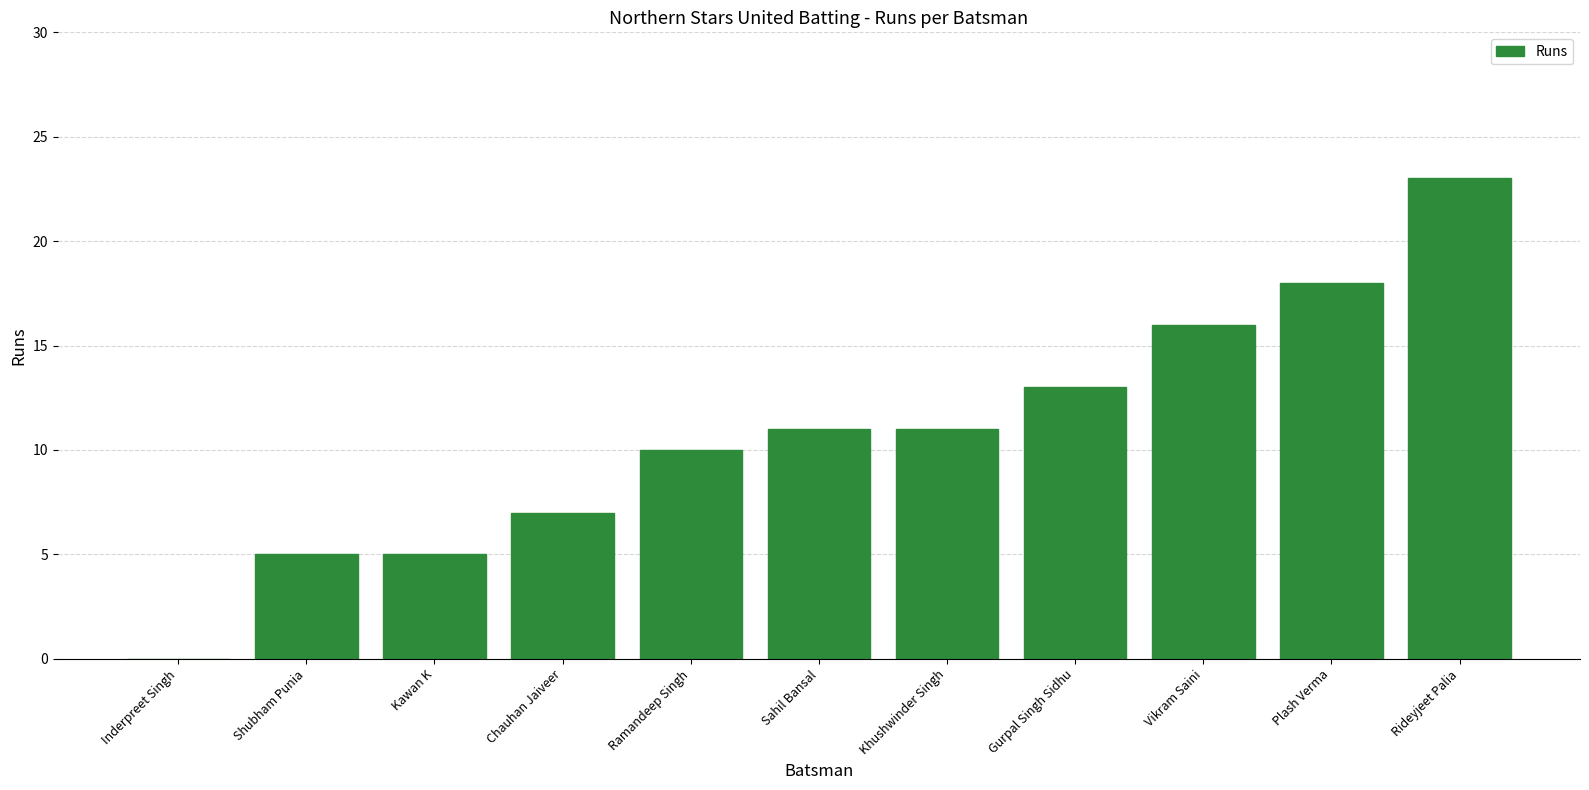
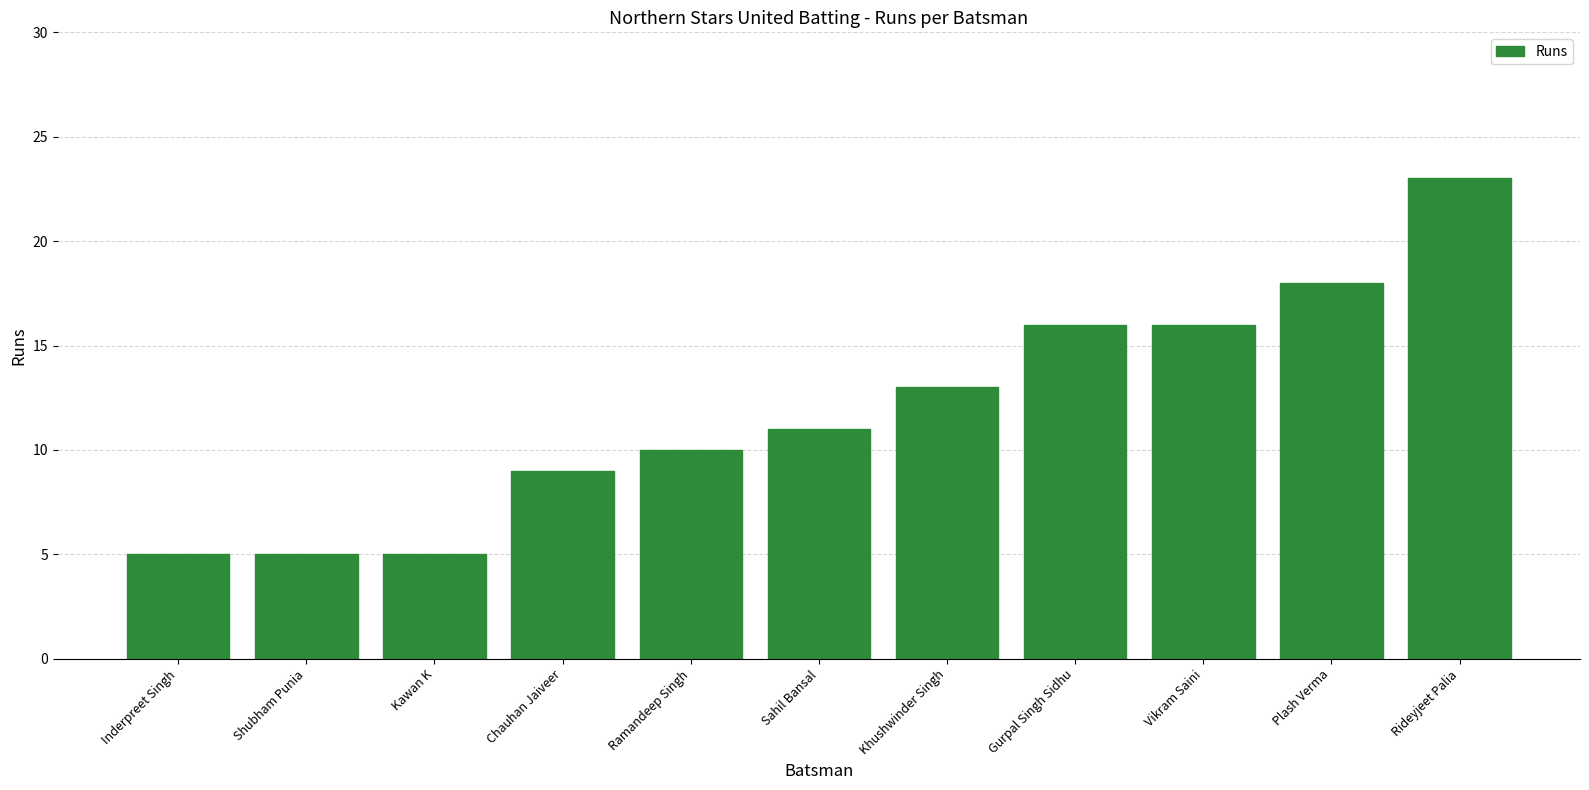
Inderpreet Singh: 0 -> 5
Chauhan Jaiveer: 7 -> 9
Khushwinder Singh: 11 -> 13
Gurpal Singh Sidhu: 13 -> 16
